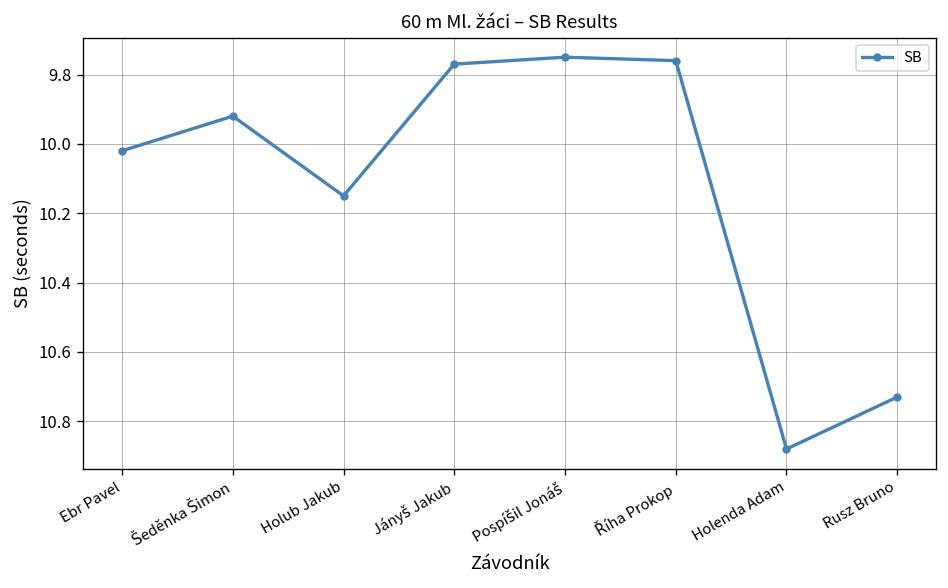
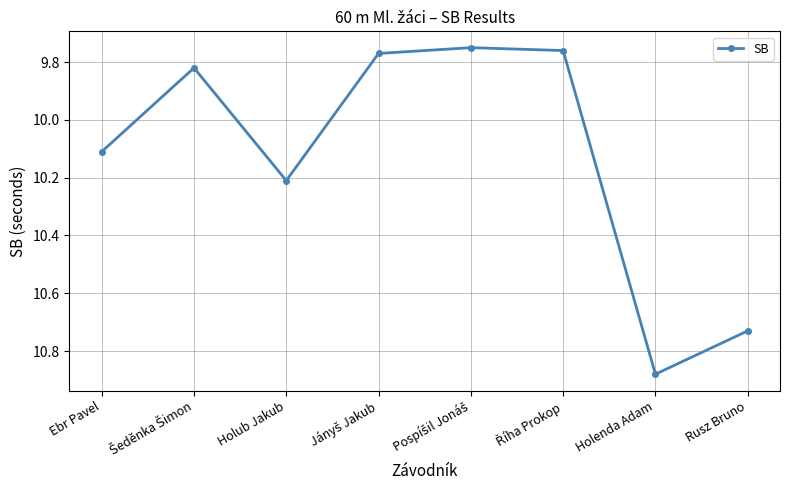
Ebr Pavel: 10.02 -> 10.11
Šeděnka Šimon: 9.92 -> 9.82
Holub Jakub: 10.15 -> 10.21
